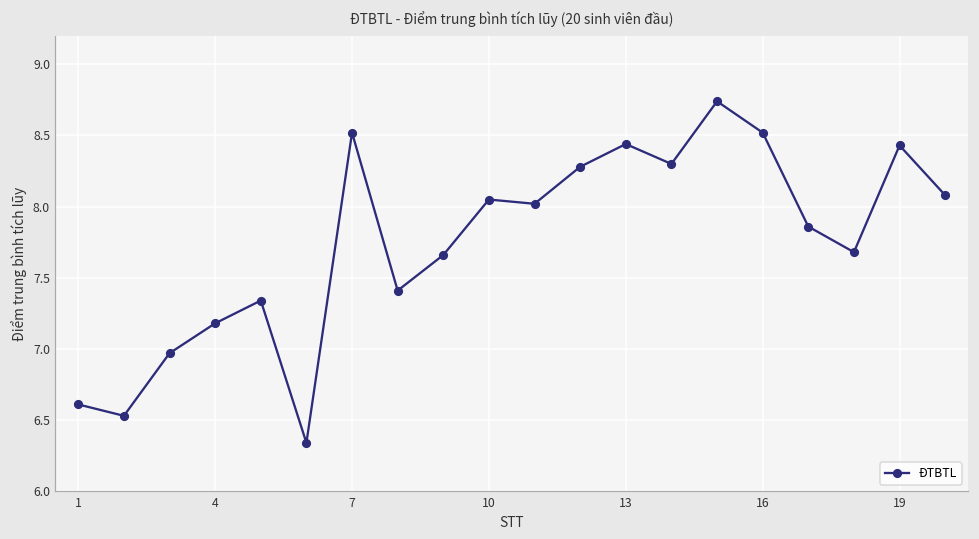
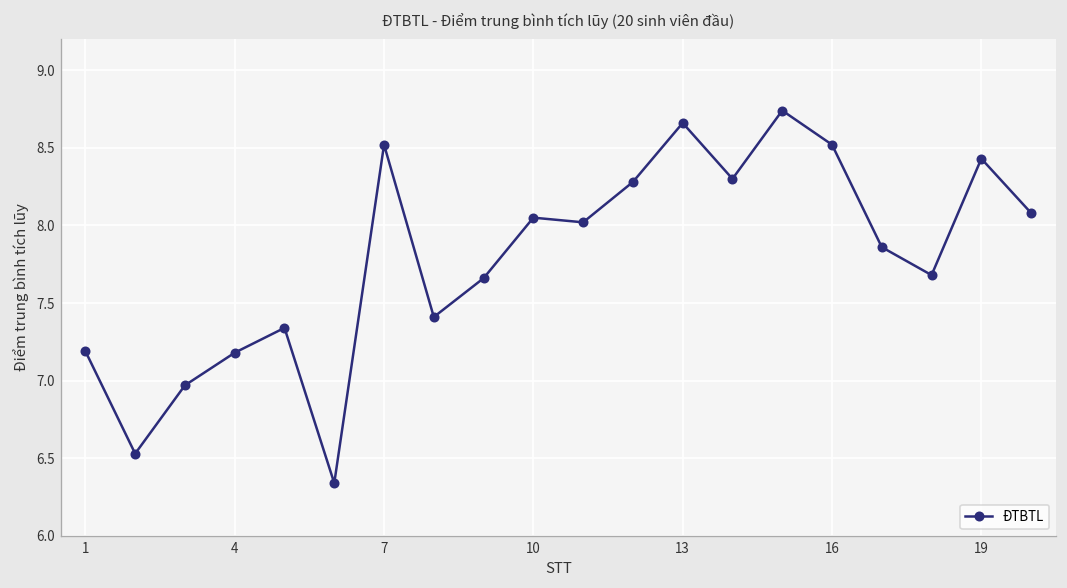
1: 6.61 -> 7.19
13: 8.44 -> 8.66
